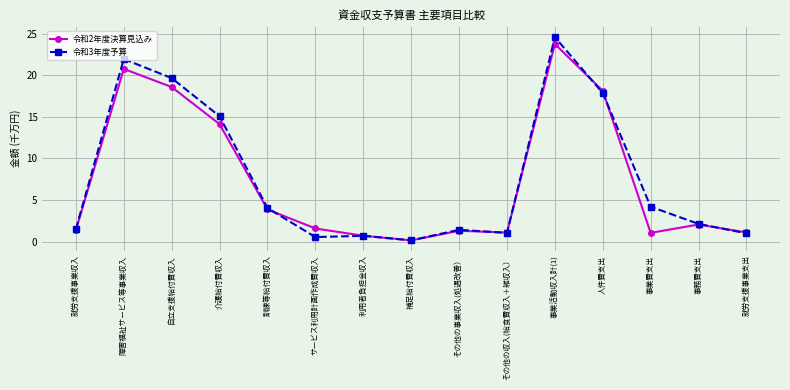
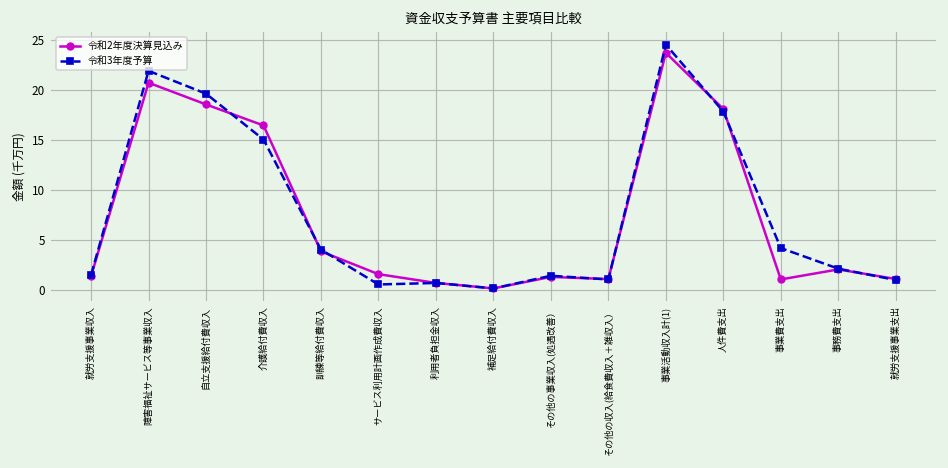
令和2年度決算見込み, 介護給付費収入: 14 -> 16
